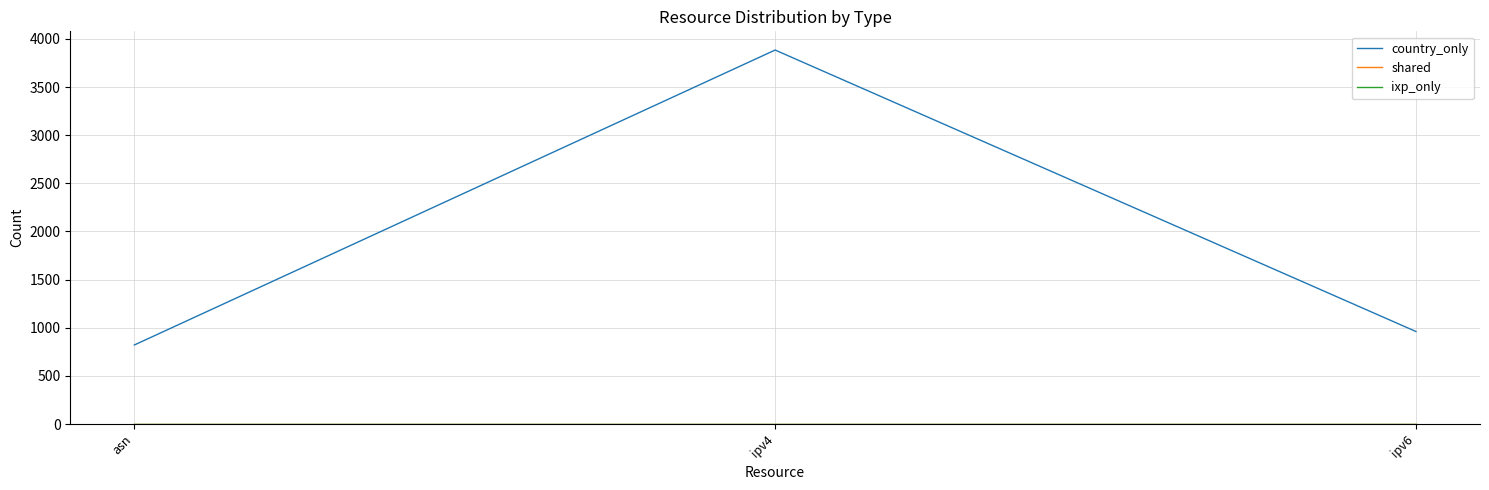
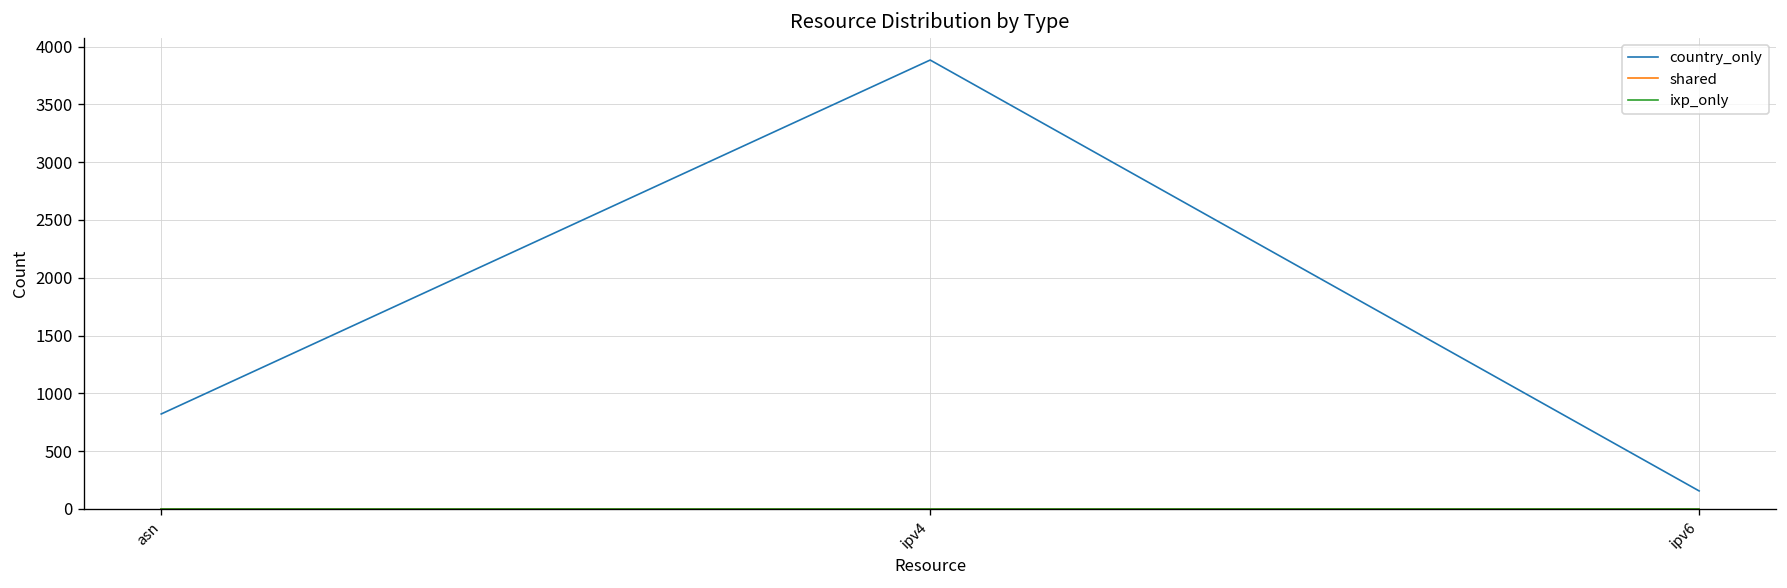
country_only, ipv6: 1000 -> 200
